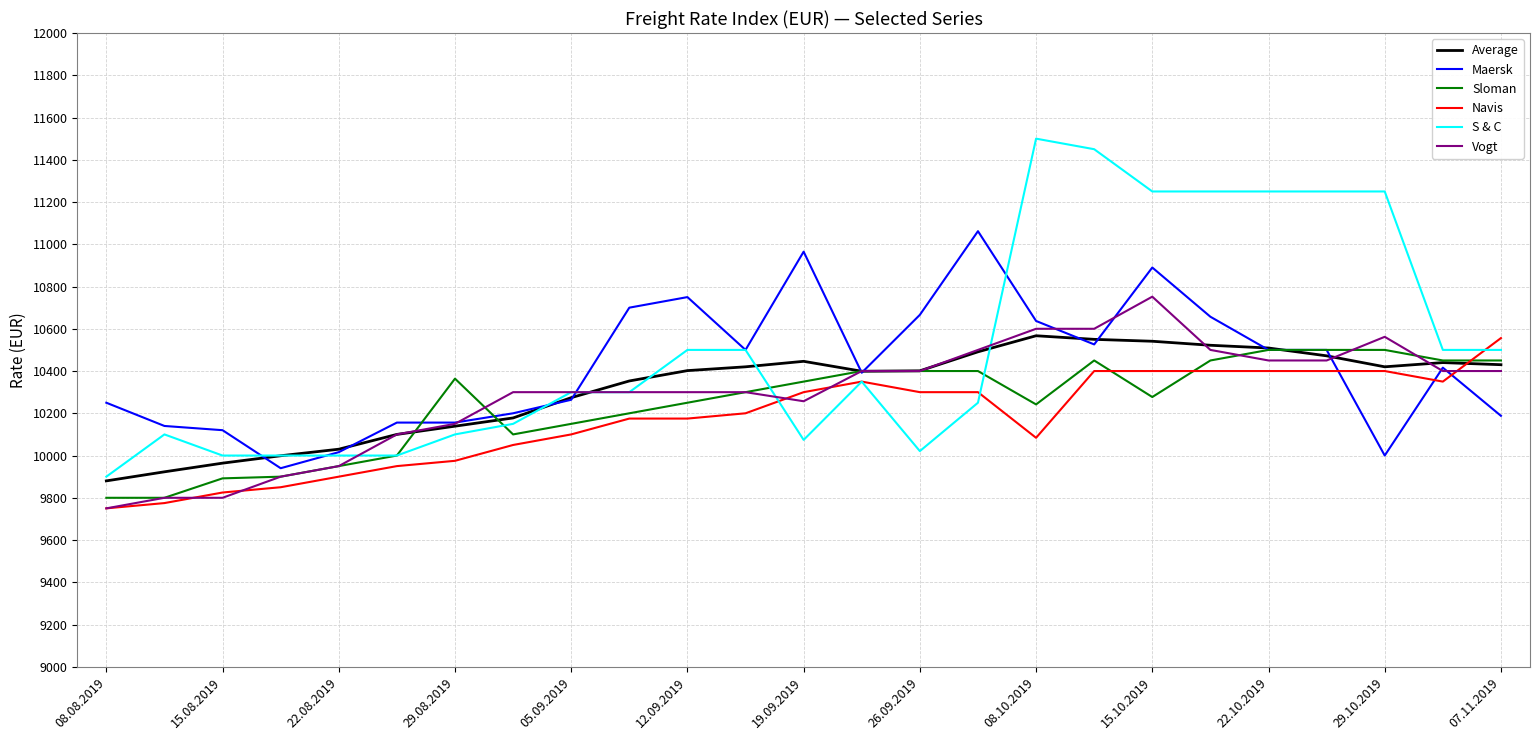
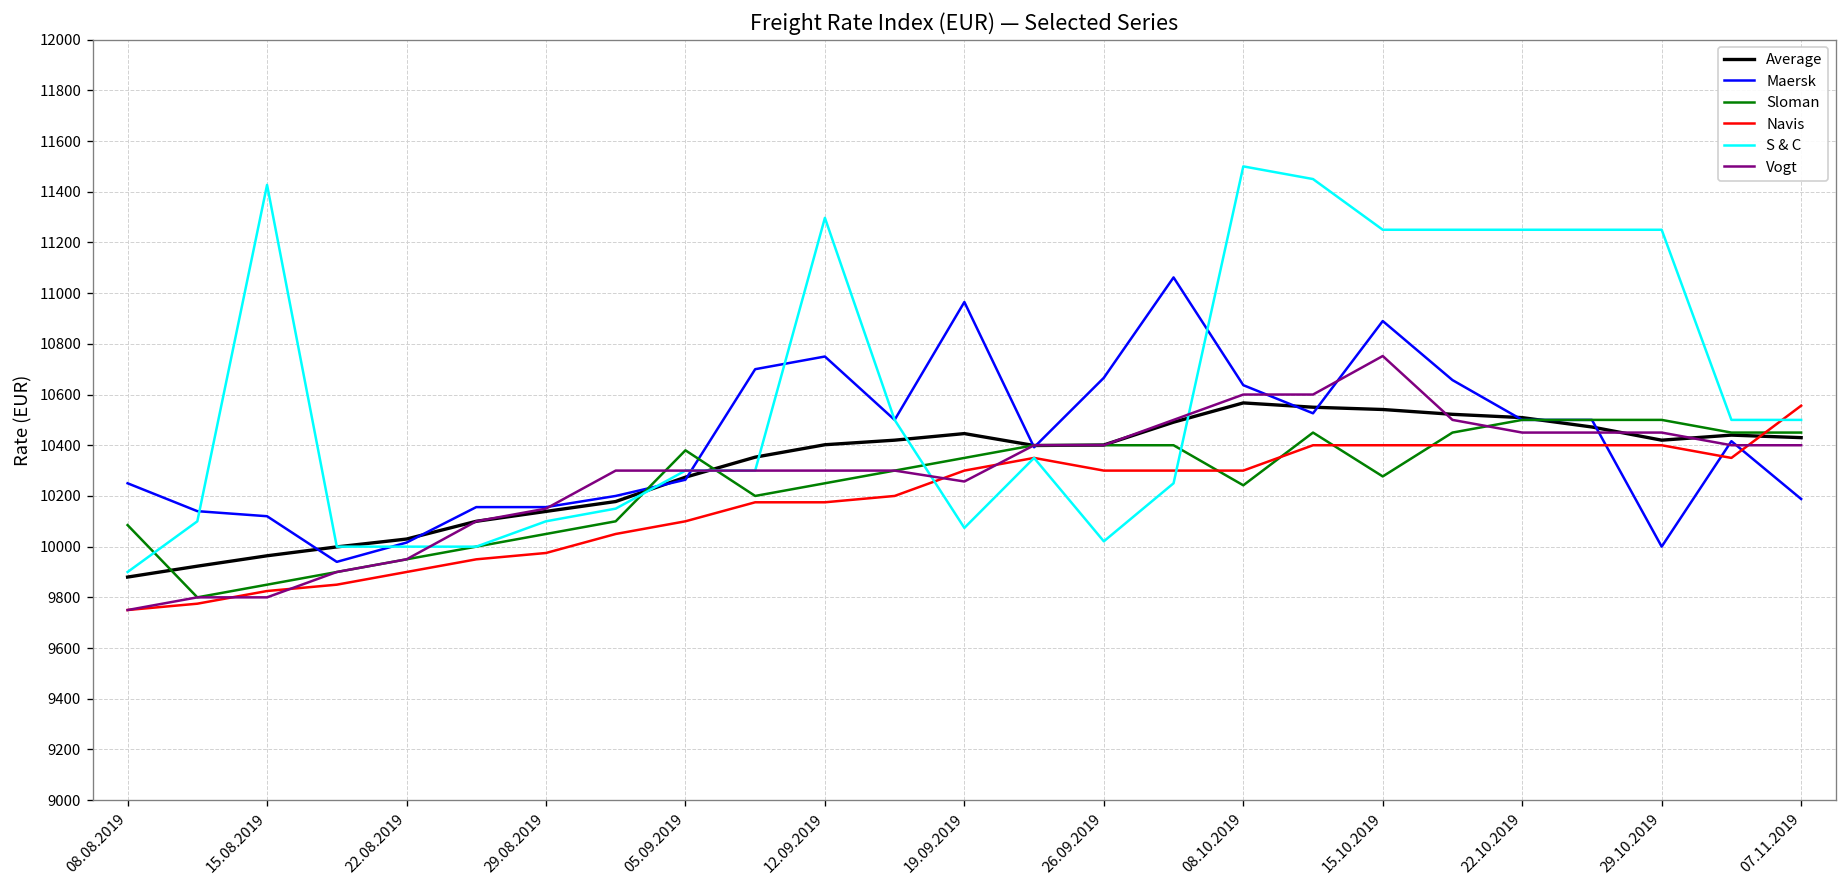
Sloman, 08.08.2019: 9800 -> 10090
Sloman, 15.08.2019: 9890 -> 9850
S & C, 15.08.2019: 10000 -> 11430
Sloman, 29.08.2019: 10360 -> 10050
Sloman, 05.09.2019: 10150 -> 10380
S & C, 12.09.2019: 10500 -> 11300
Navis, 08.10.2019: 10080 -> 10300
Vogt, 29.10.2019: 10560 -> 10450
